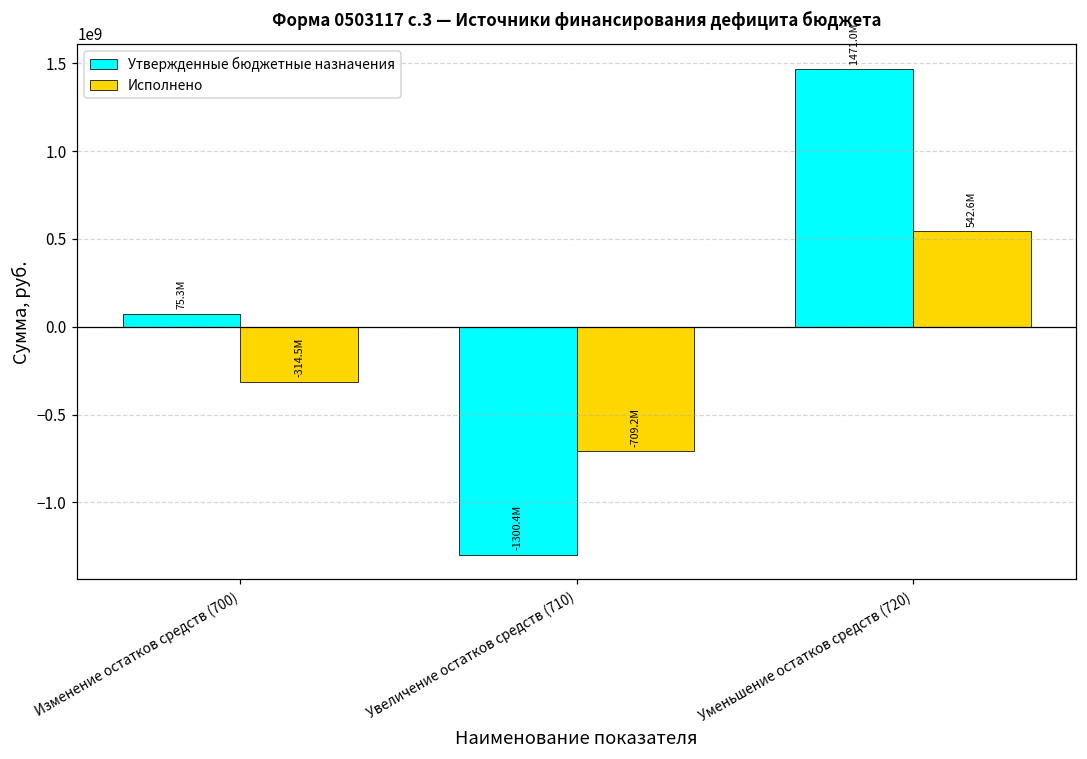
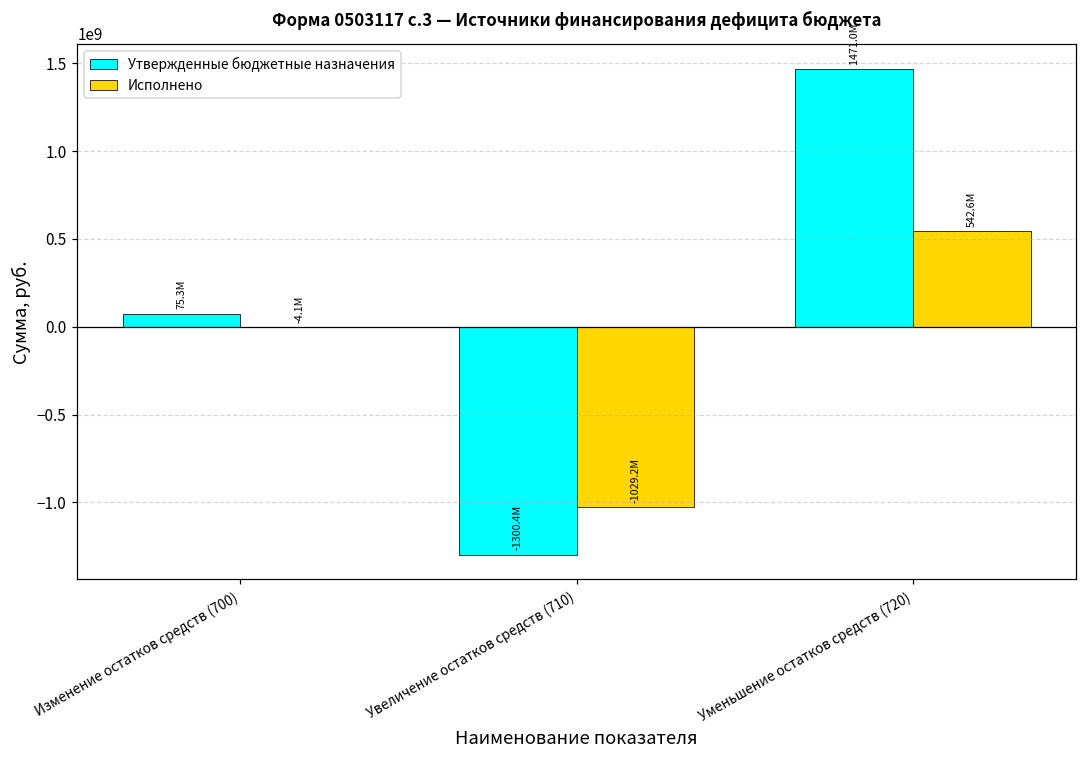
Исполнено, Изменение остатков средств (700): -314.5M -> -4.1M
Исполнено, Увеличение остатков средств (710): -709.2M -> -1029.2M
